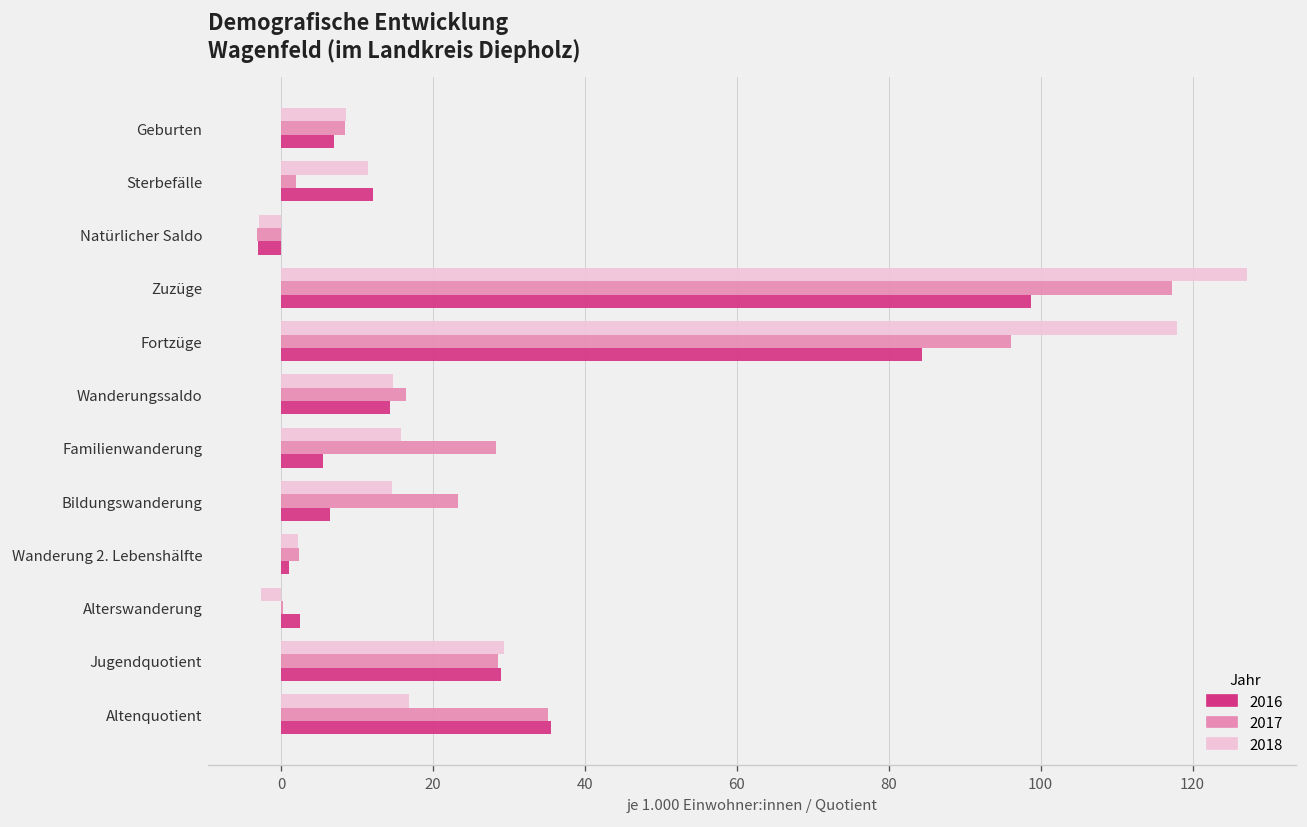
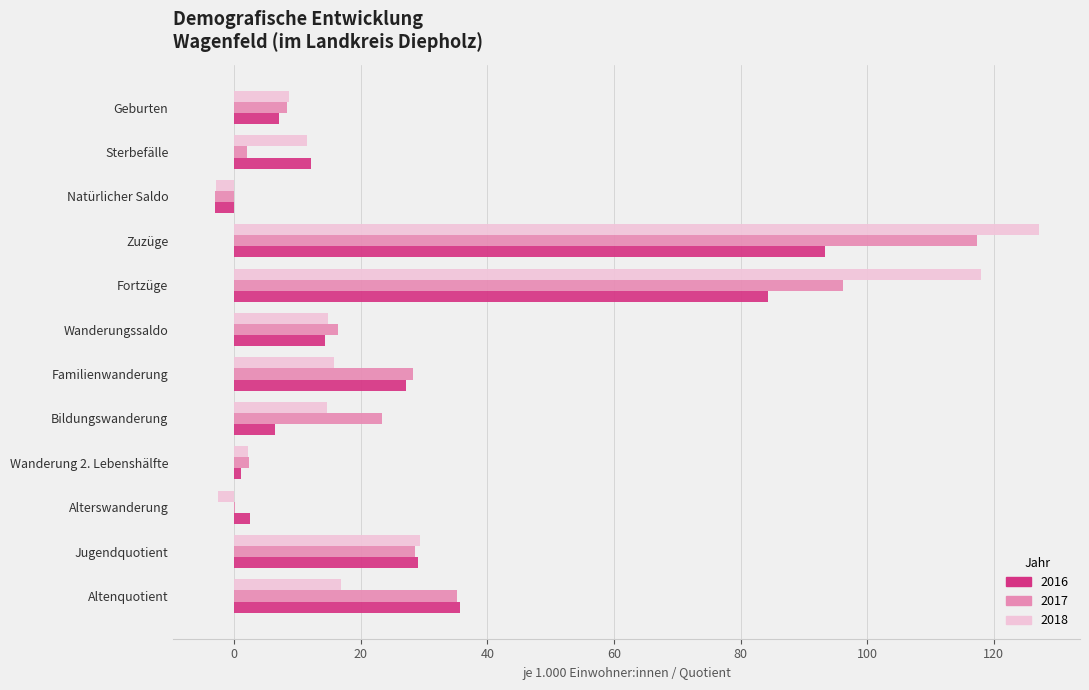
2016, Zuzüge: 99 -> 93
2016, Familienwanderung: 6 -> 27
